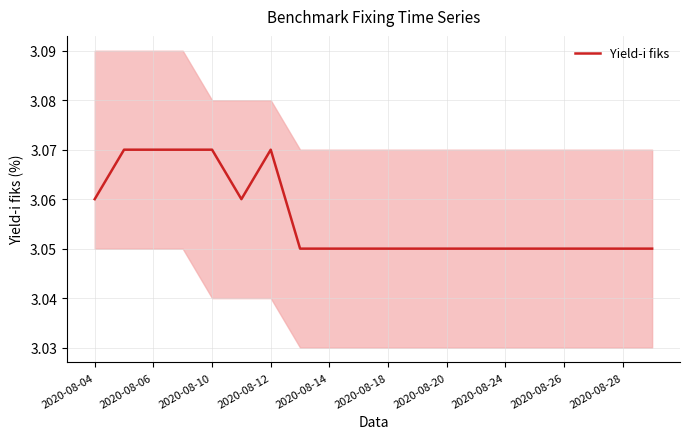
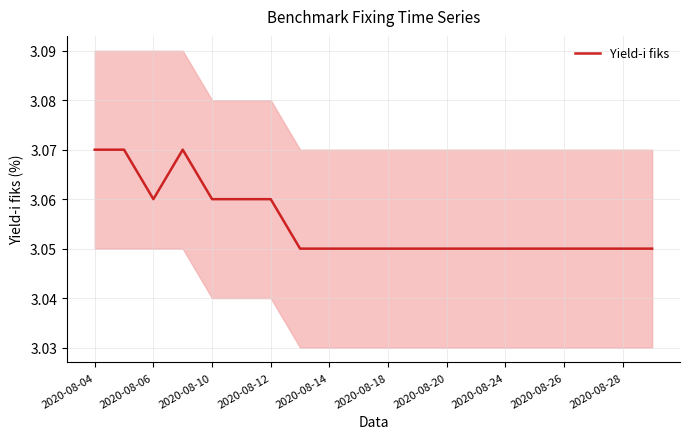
Yield-i fiks, 2020-08-04: 3.06 -> 3.07
Yield-i fiks, 2020-08-06: 3.07 -> 3.06
Yield-i fiks, 2020-08-10: 3.07 -> 3.06
Yield-i fiks, 2020-08-12: 3.07 -> 3.06
